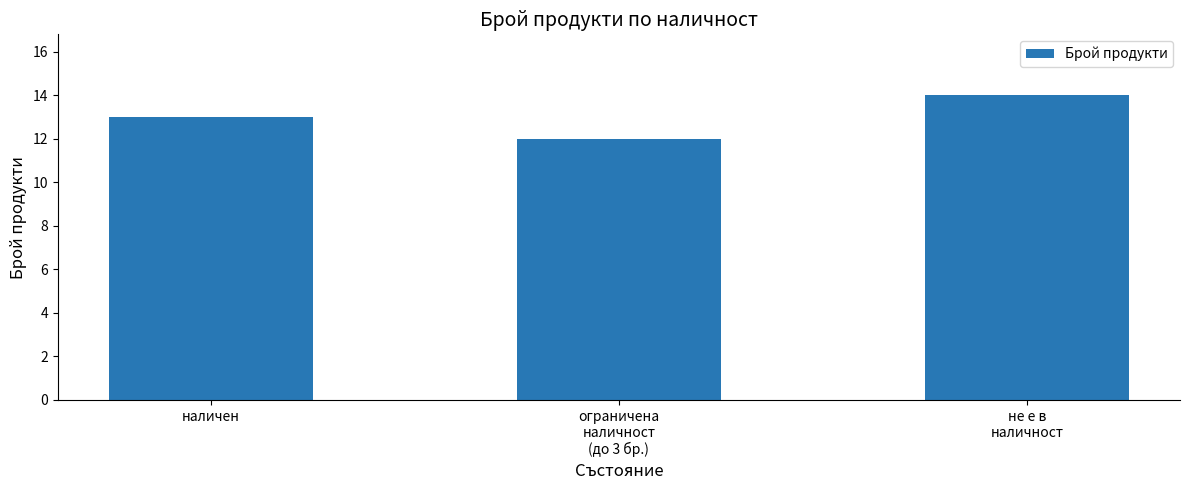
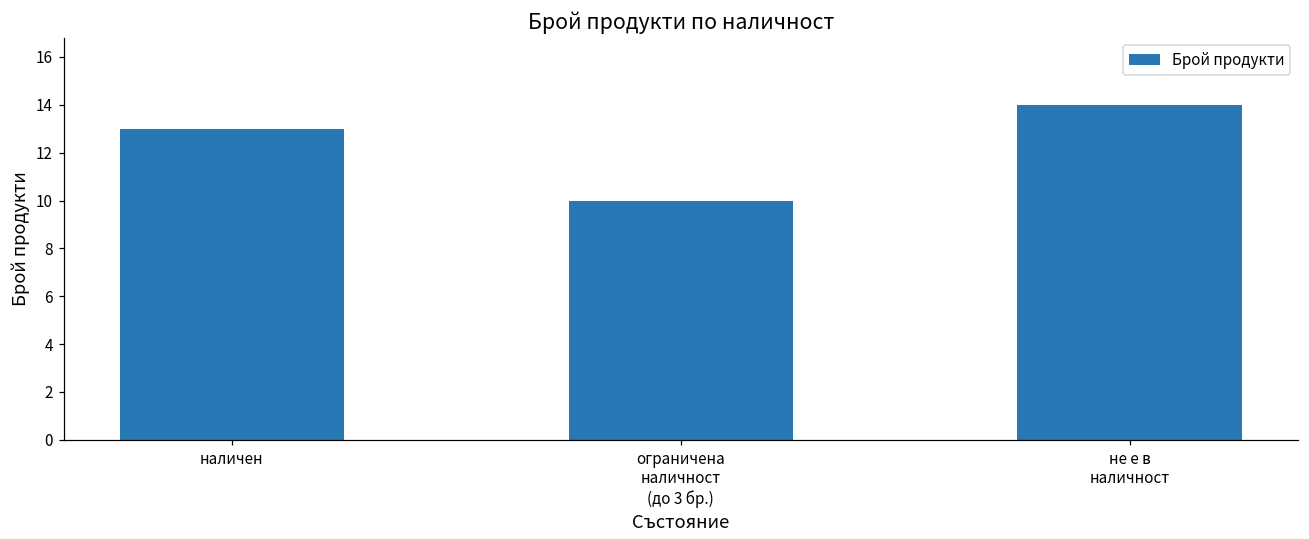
ограничена наличност (до 3 бр.): 12 -> 10
